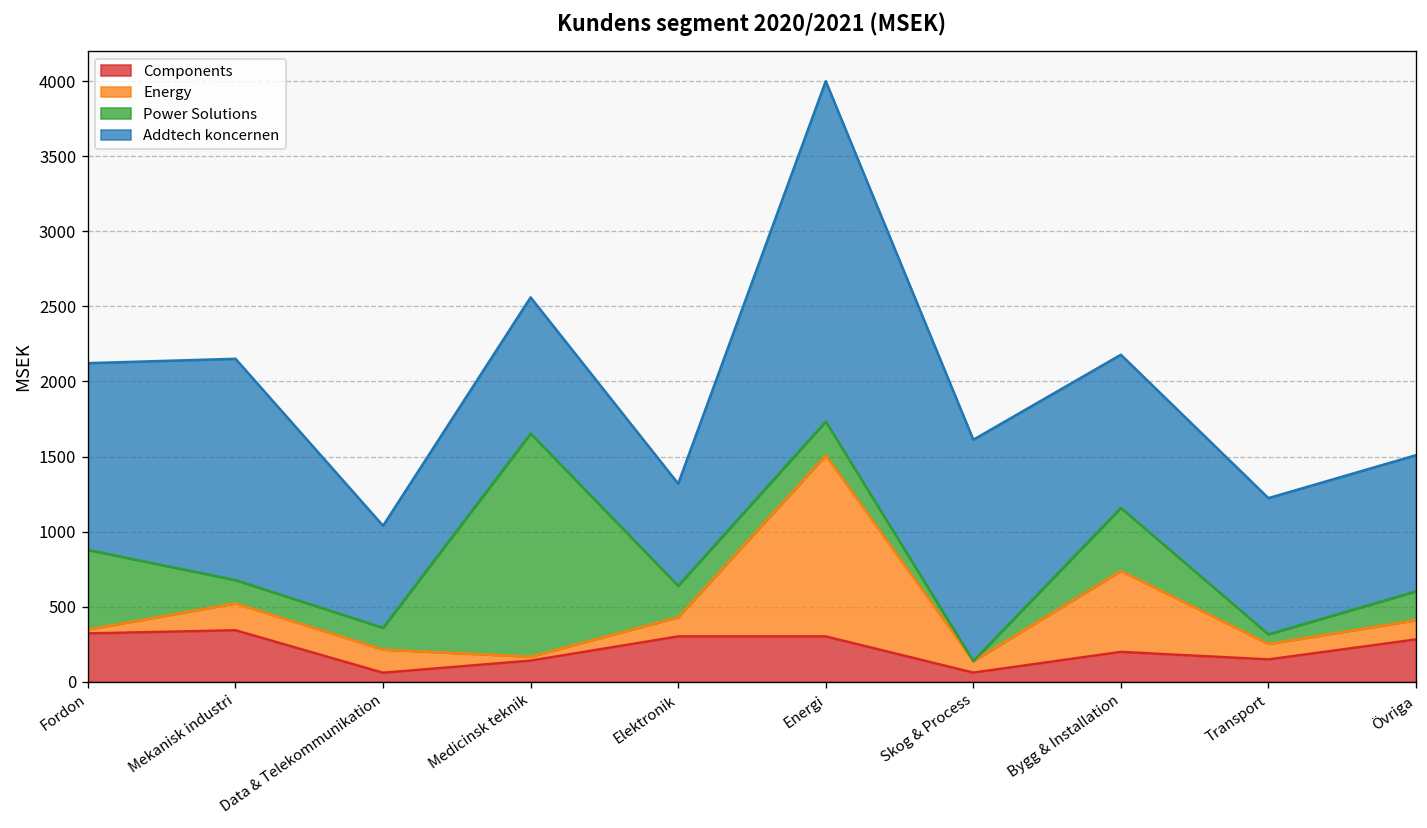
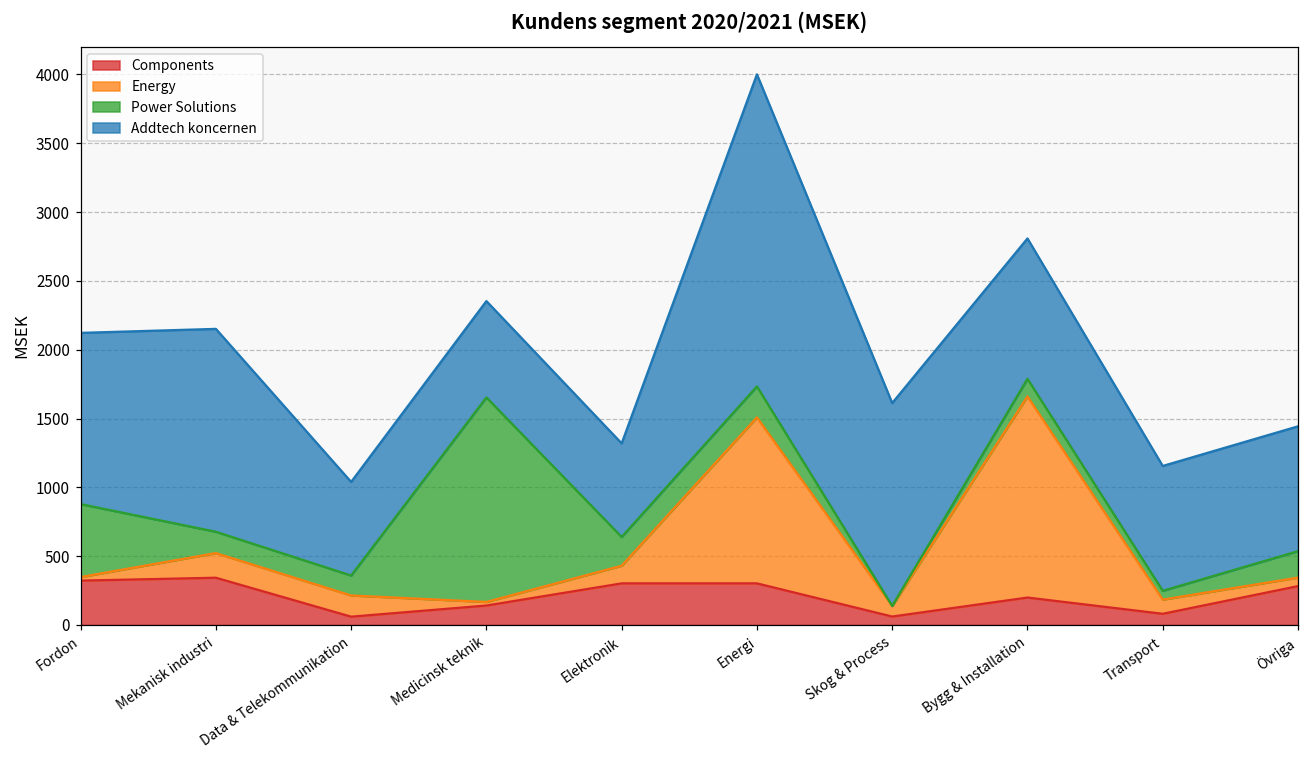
Addtech koncernen, Medicinsk teknik: 910 -> 700
Energy, Bygg & Installation: 540 -> 1460
Power Solutions, Bygg & Installation: 420 -> 130
Components, Transport: 150 -> 80
Energy, Övriga: 130 -> 60
